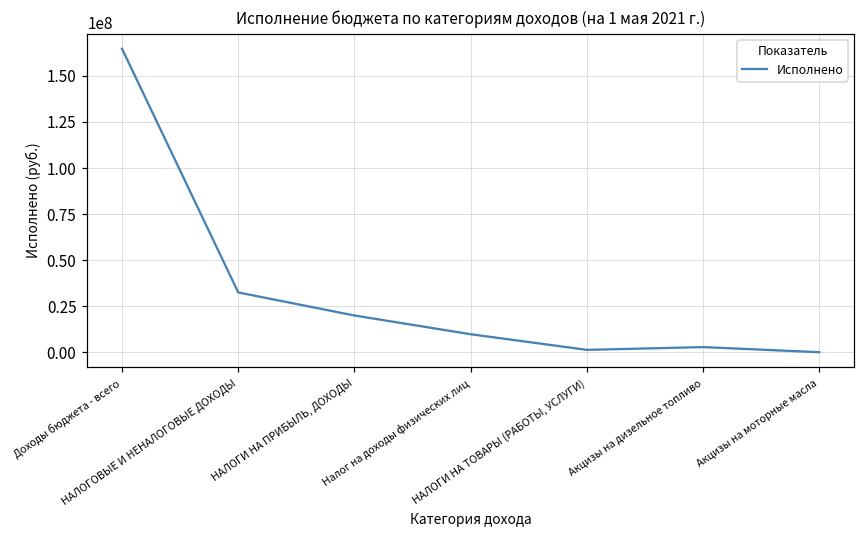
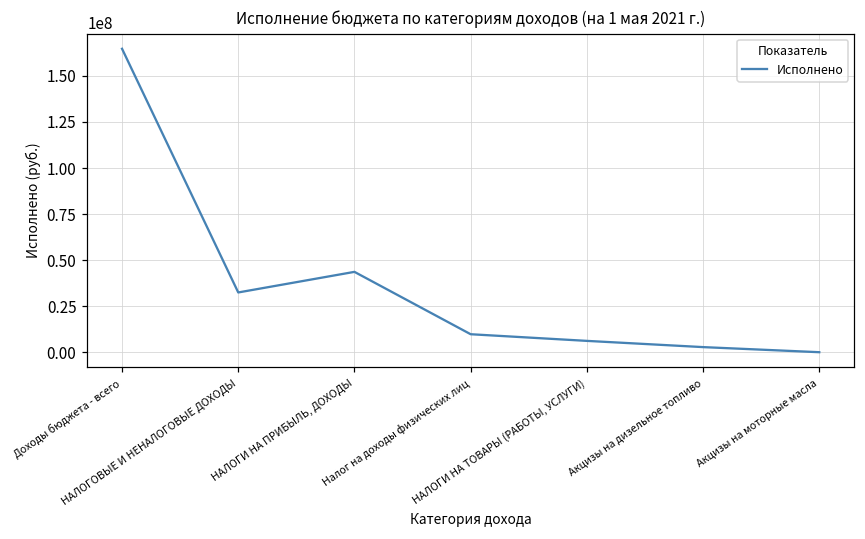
НАЛОГИ НА ПРИБЫЛЬ, ДОХОДЫ: 20000000 -> 44000000
НАЛОГИ НА ТОВАРЫ (РАБОТЫ, УСЛУГИ): 1000000 -> 6000000
